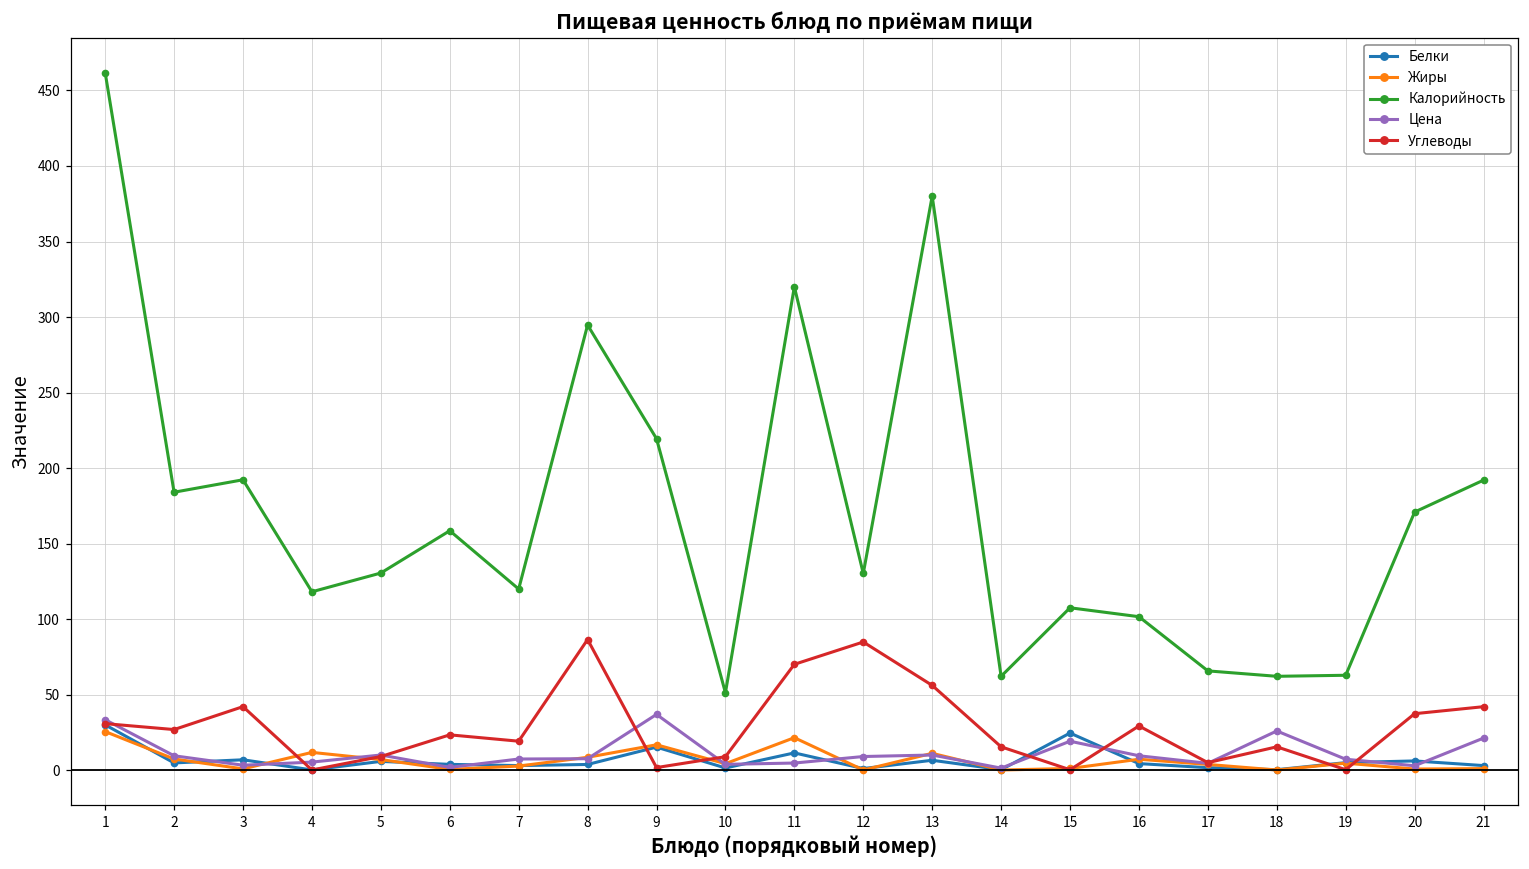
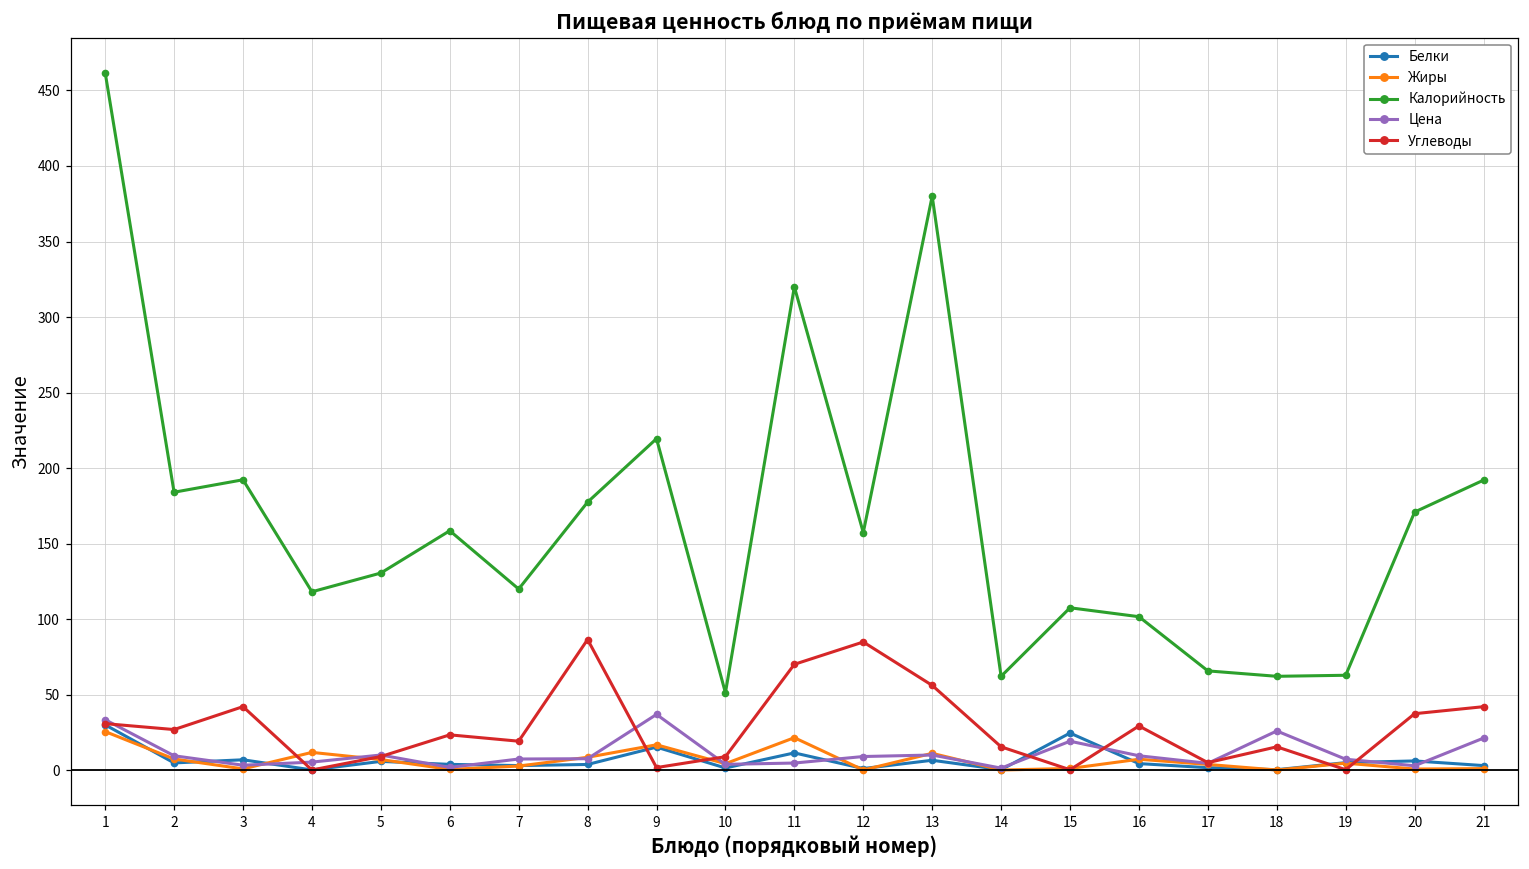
Калорийность, 8: 295 -> 177
Калорийность, 12: 130 -> 157
